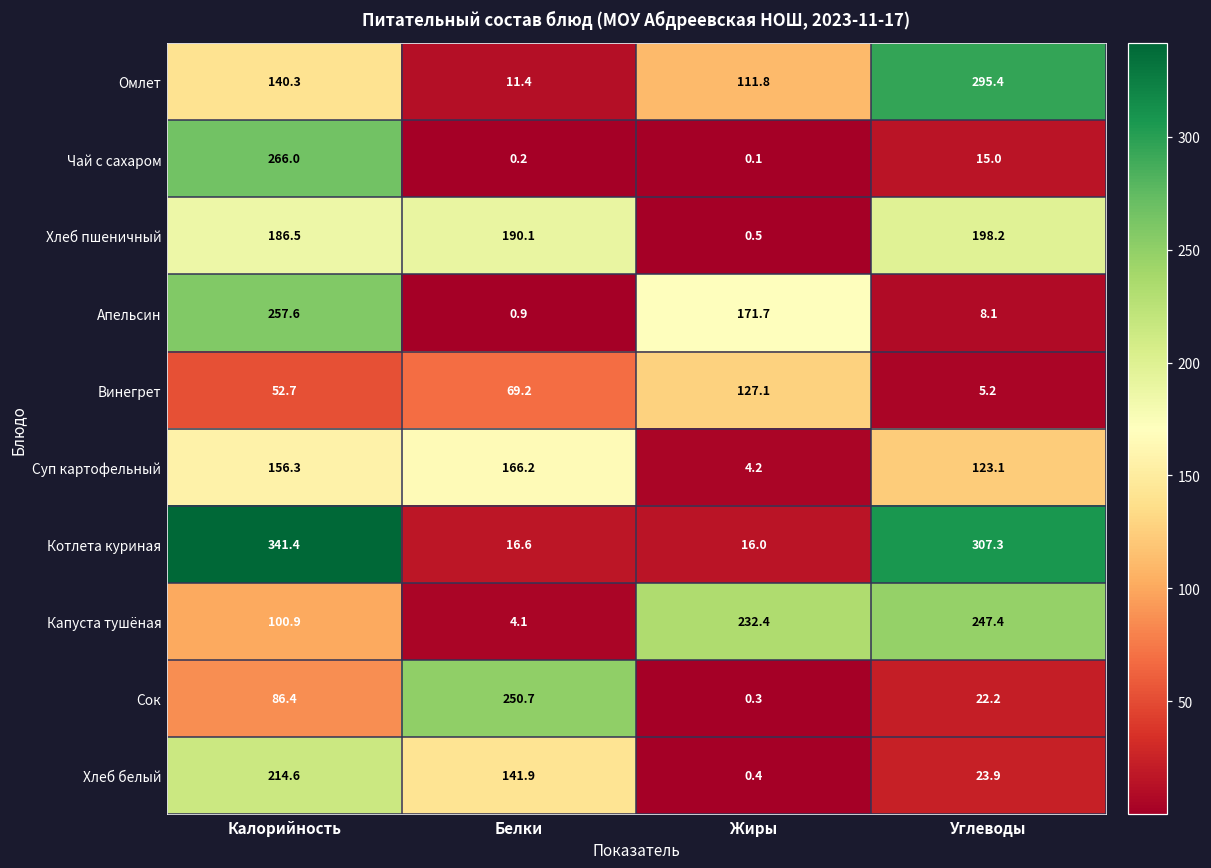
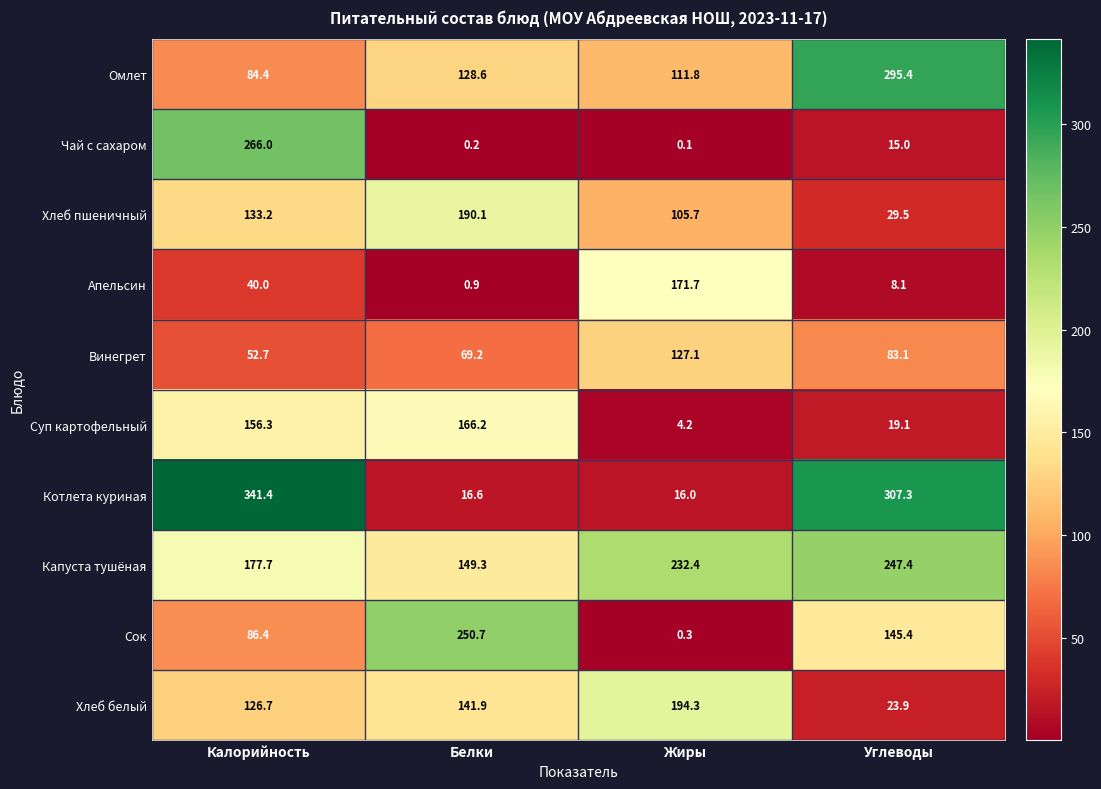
Омлет, Калорийность: 140.3 -> 84.4
Омлет, Белки: 11.4 -> 128.6
Хлеб пшеничный, Калорийность: 186.5 -> 133.2
Хлеб пшеничный, Жиры: 0.5 -> 105.7
Хлеб пшеничный, Углеводы: 198.2 -> 29.5
Апельсин, Калорийность: 257.6 -> 40.0
Винегрет, Углеводы: 5.2 -> 83.1
Суп картофельный, Углеводы: 123.1 -> 19.1
Капуста тушёная, Калорийность: 100.9 -> 177.7
Капуста тушёная, Белки: 4.1 -> 149.3
Сок, Углеводы: 22.2 -> 145.4
Хлеб белый, Калорийность: 214.6 -> 126.7
Хлеб белый, Жиры: 0.4 -> 194.3
